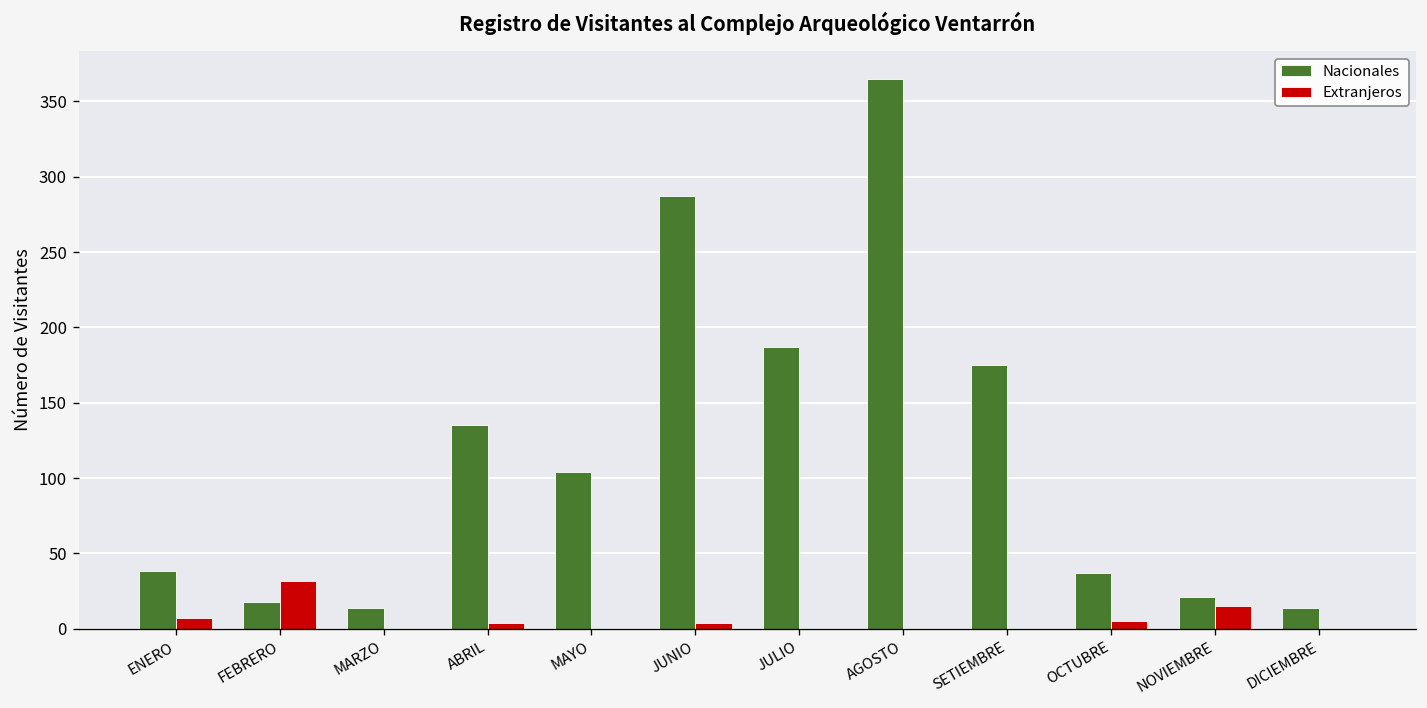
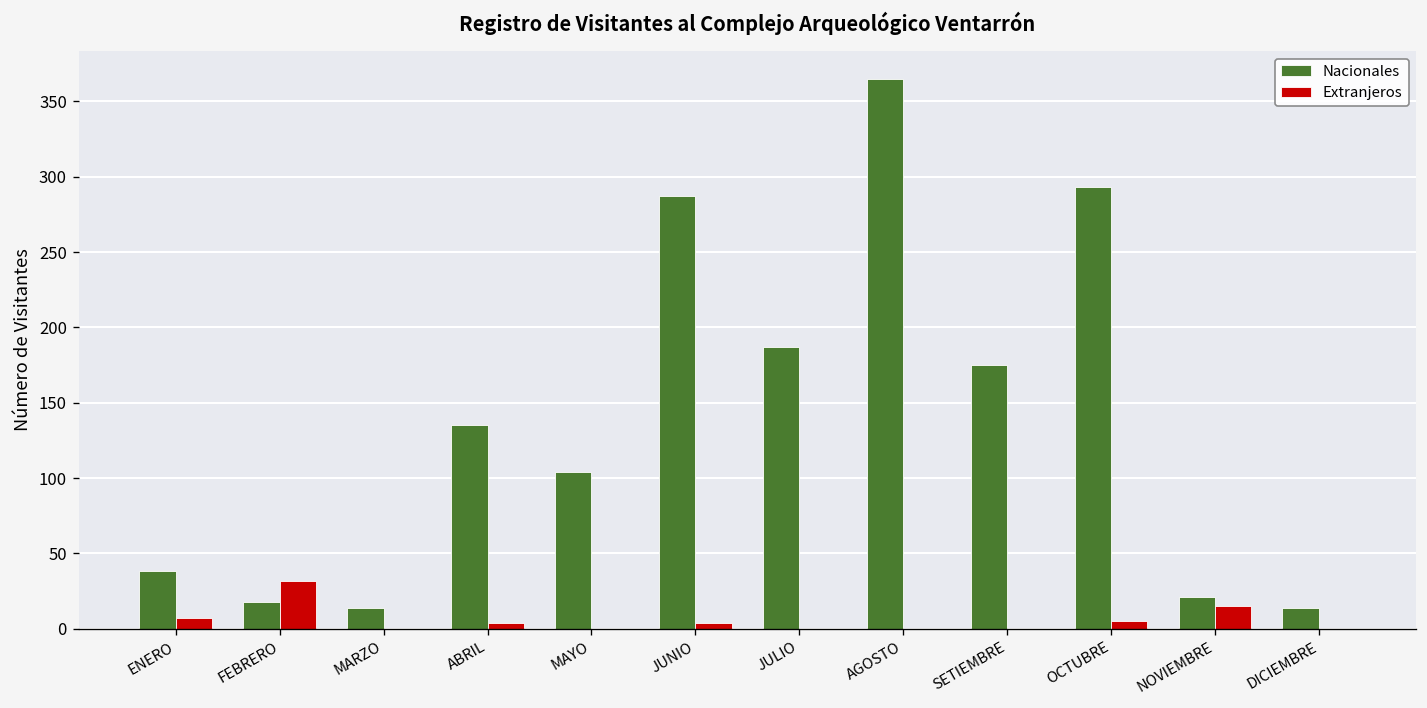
Nacionales, OCTUBRE: 37 -> 293
